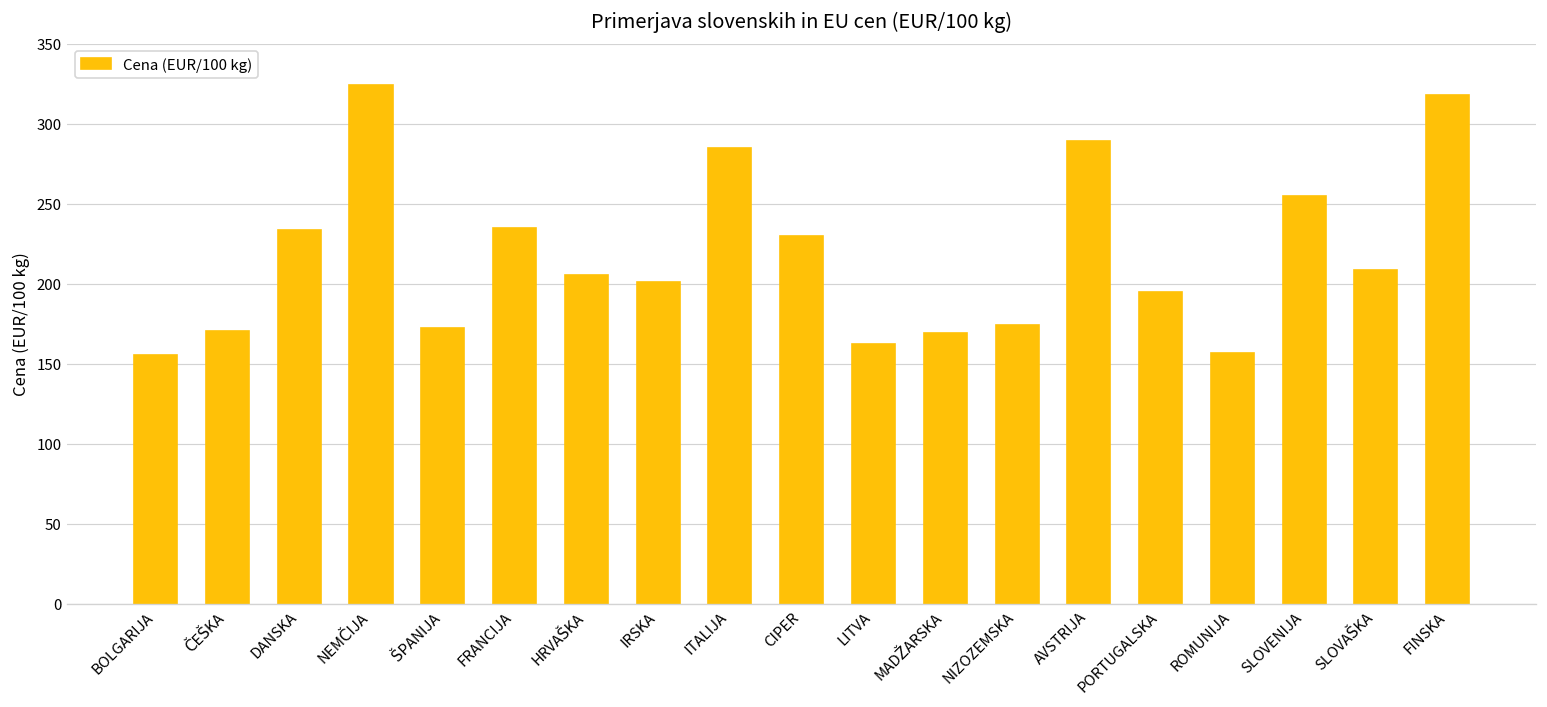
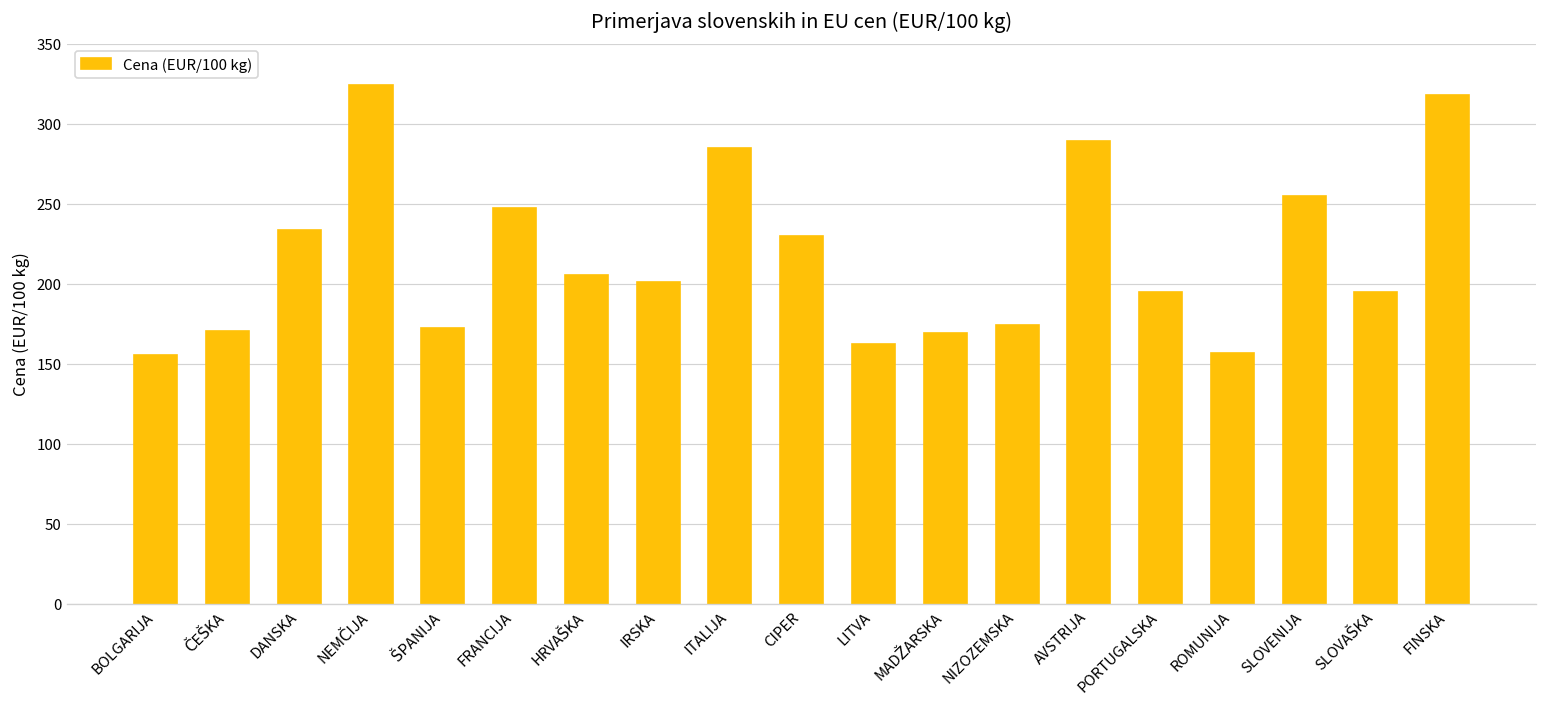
FRANCIJA: 235 -> 248
SLOVAŠKA: 209 -> 195
